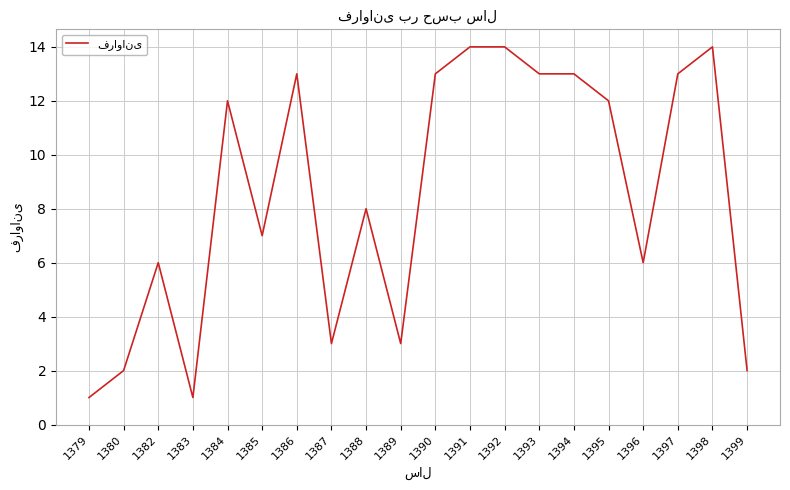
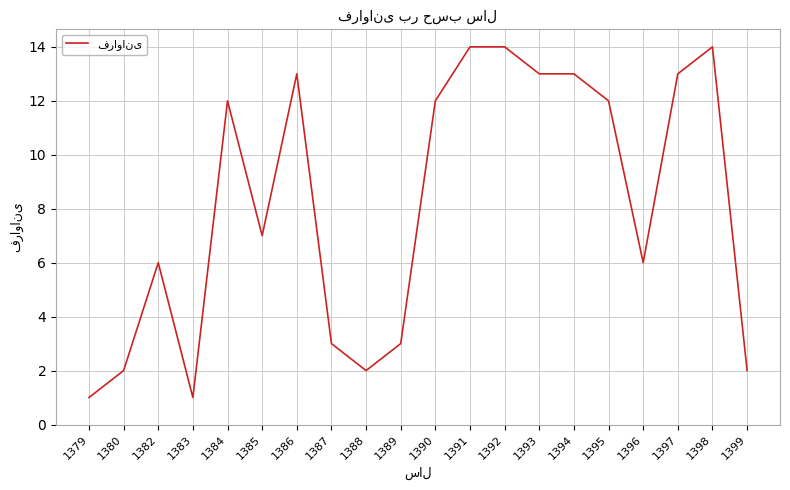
1388: 8 -> 2
1390: 13 -> 12
